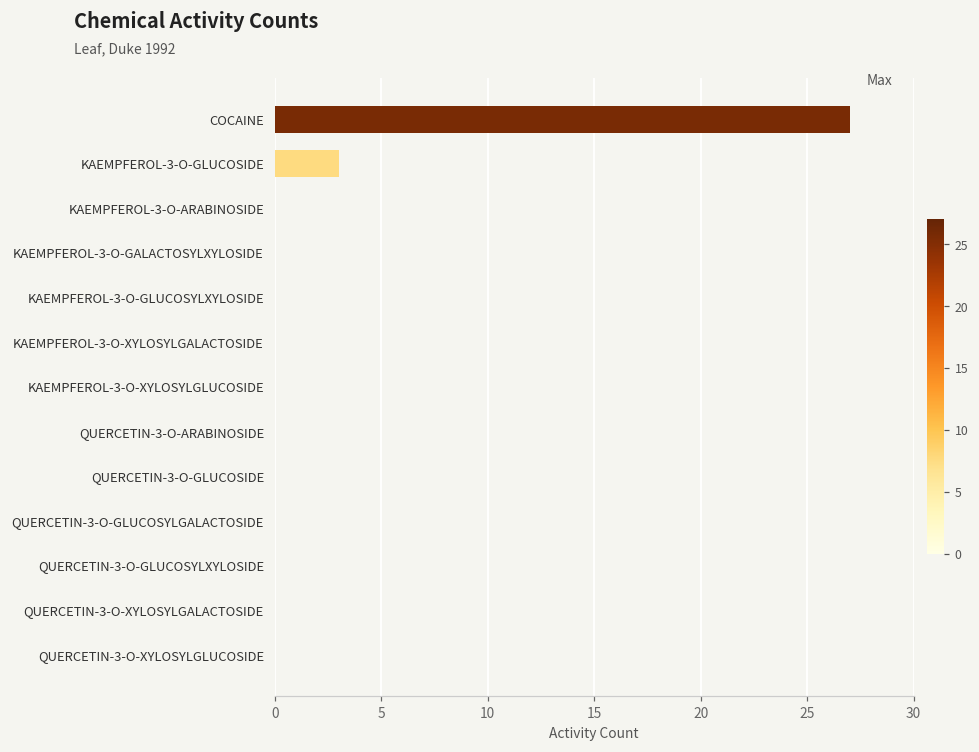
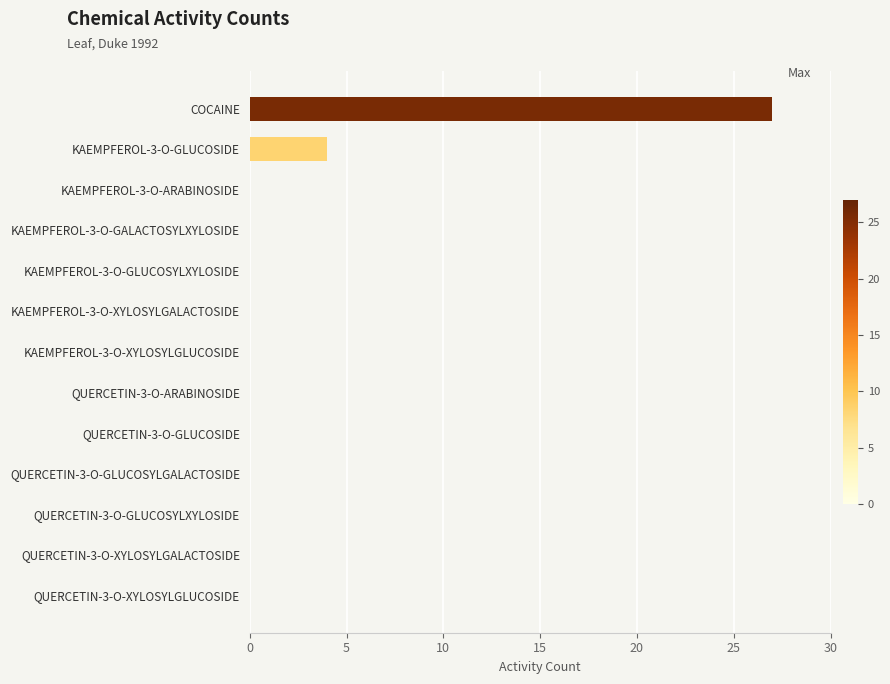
KAEMPFEROL-3-O-GLUCOSIDE: 3 -> 4
